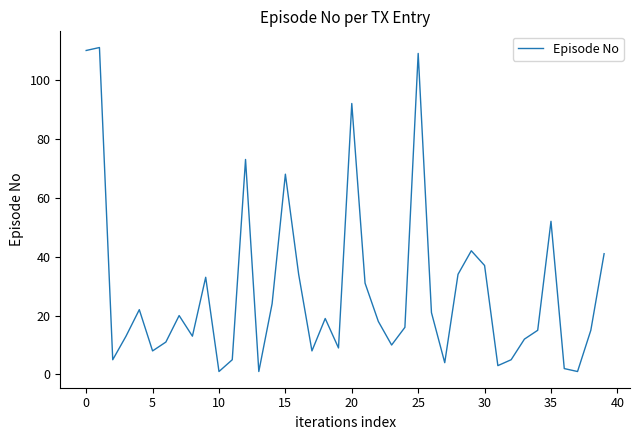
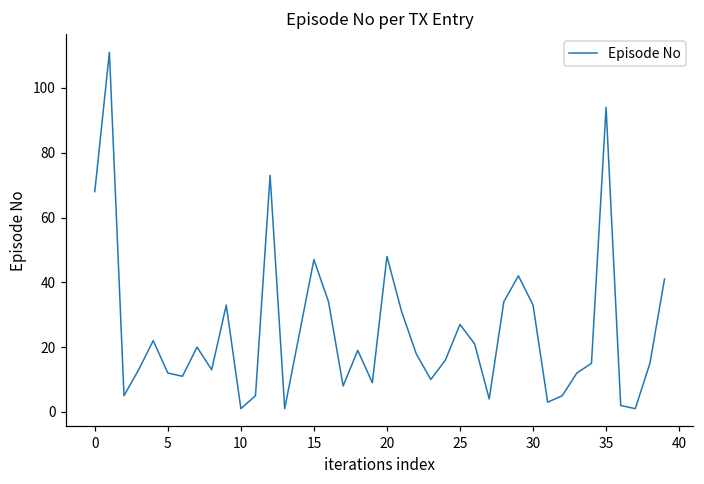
0: 110 -> 68
5: 8 -> 12
15: 68 -> 47
20: 92 -> 48
25: 109 -> 27
30: 37 -> 33
35: 52 -> 94
